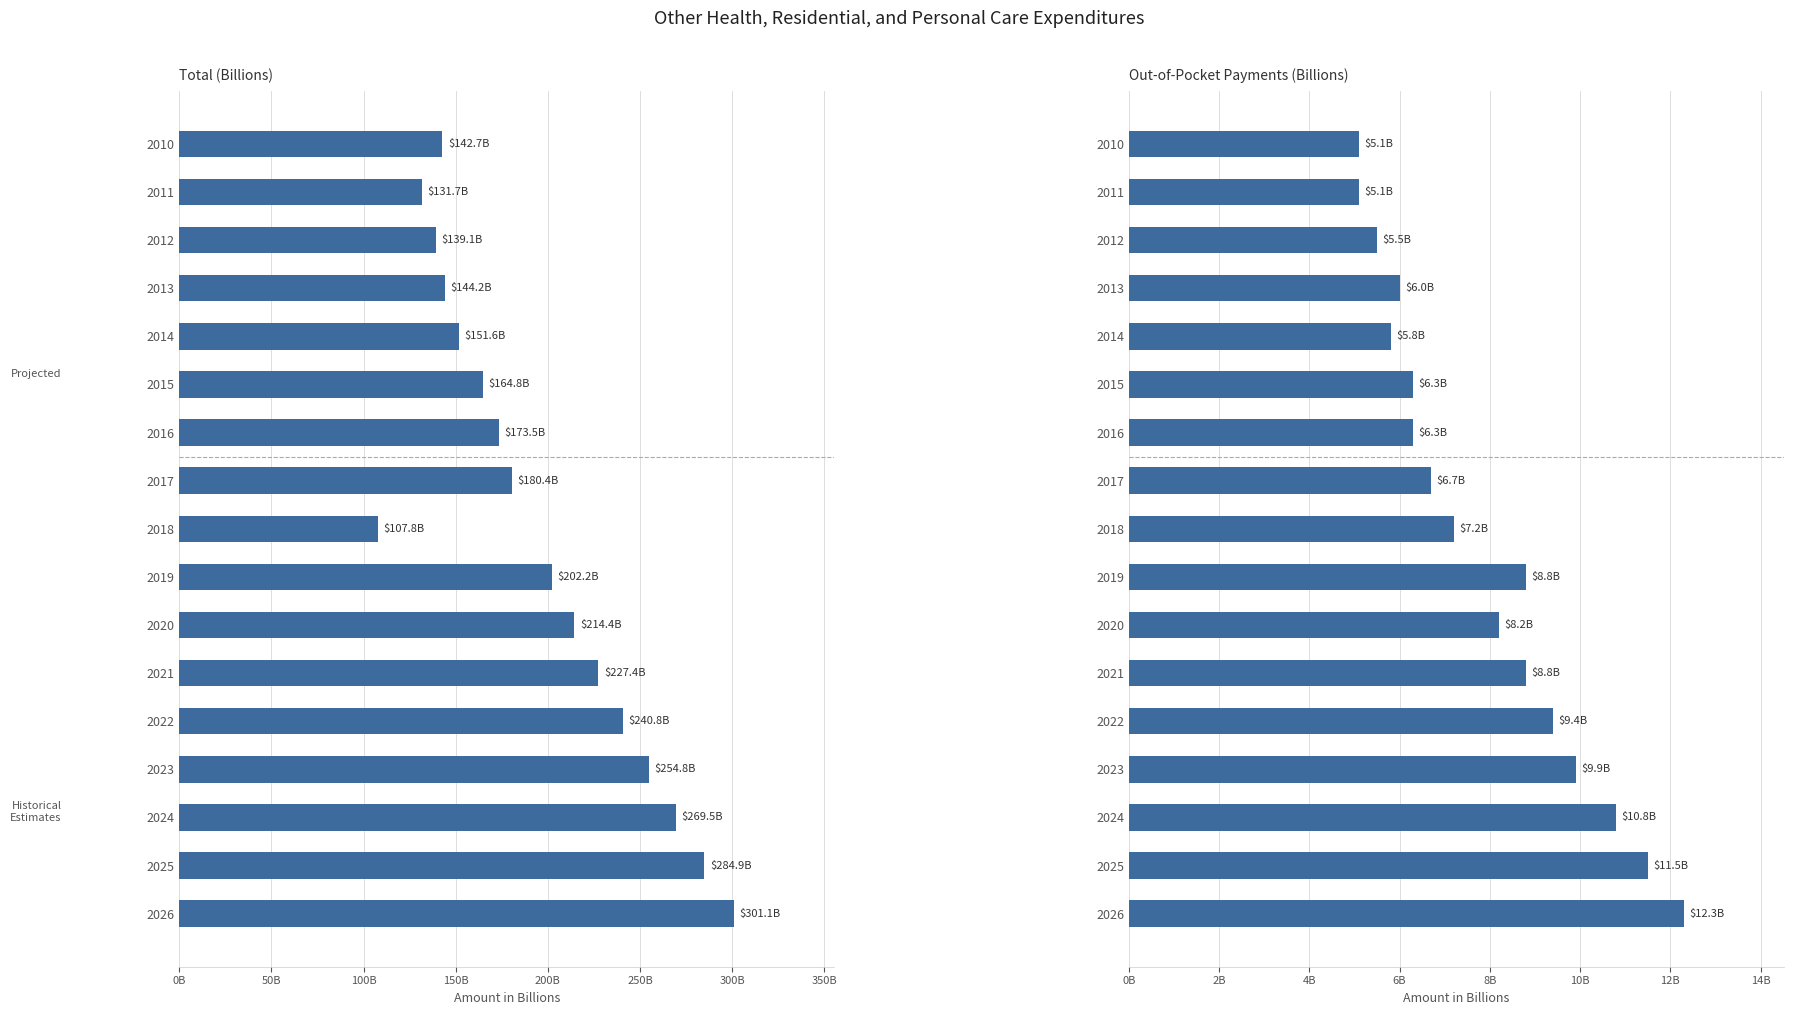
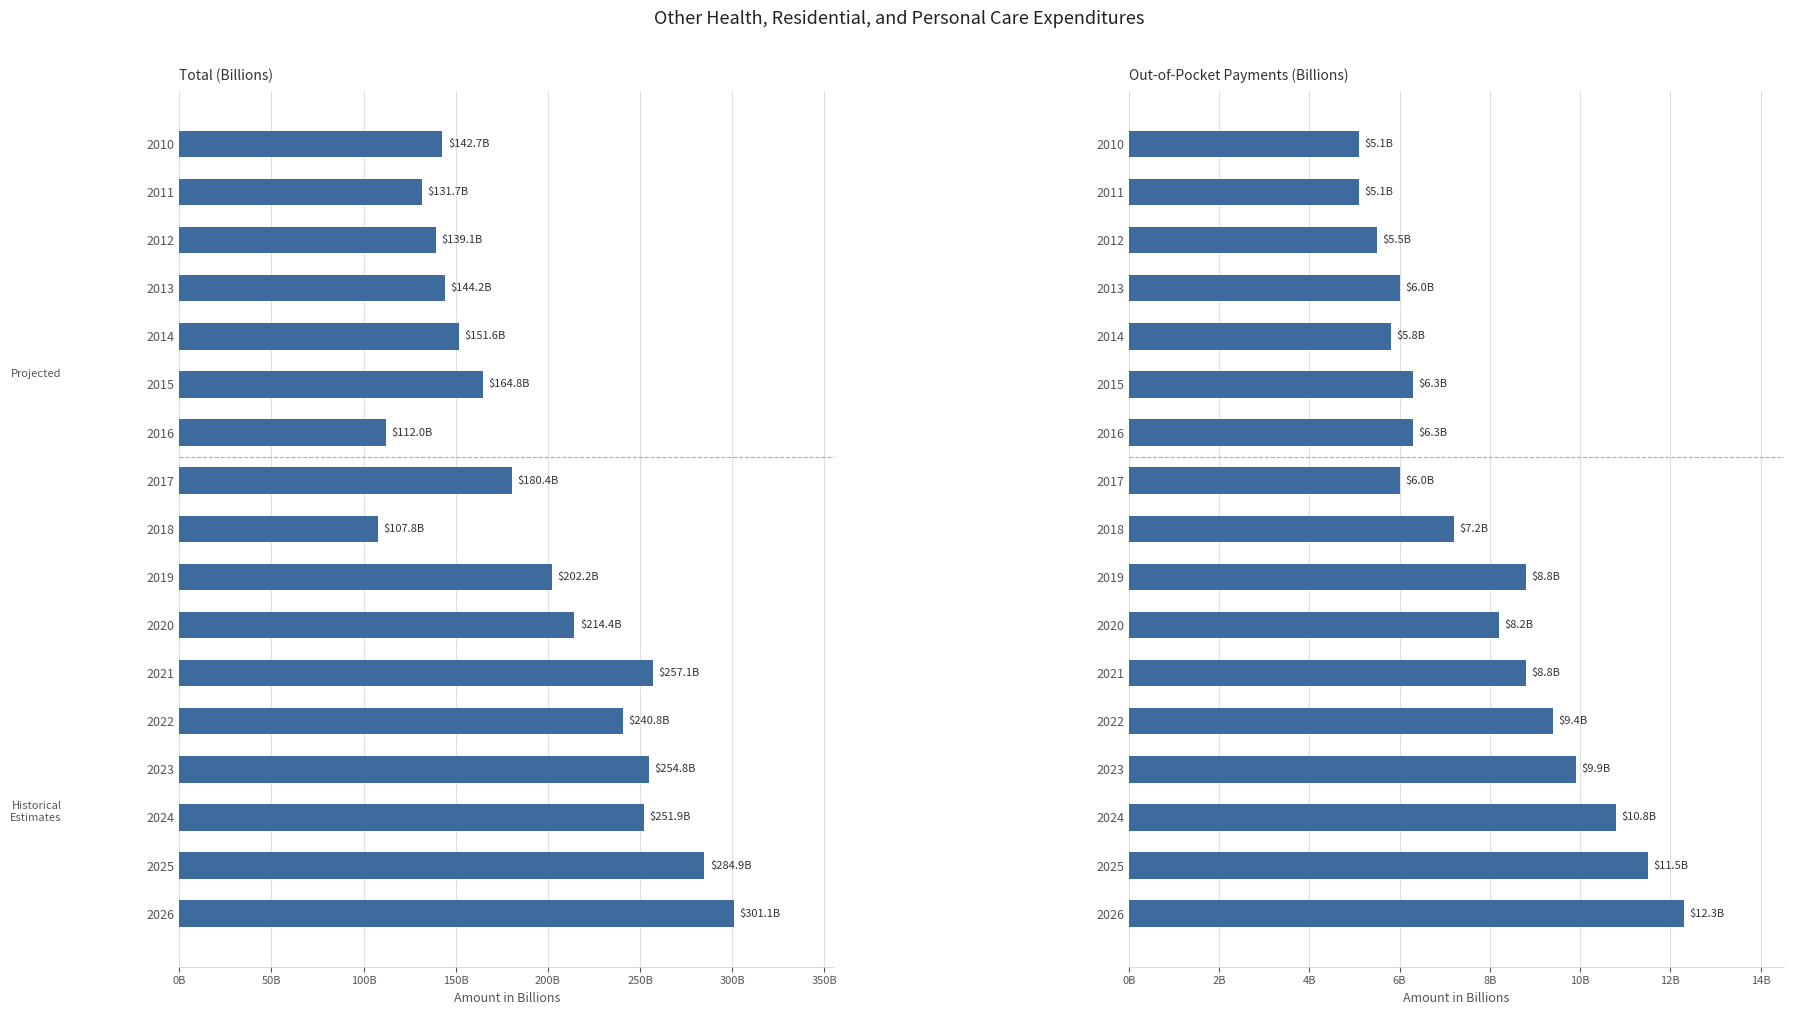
Total (Billions), 2016: $173.5B -> $112.0B
Total (Billions), 2021: $227.4B -> $257.1B
Total (Billions), 2024: $269.5B -> $251.9B
Out-of-Pocket Payments (Billions), 2017: $6.7B -> $6.0B
